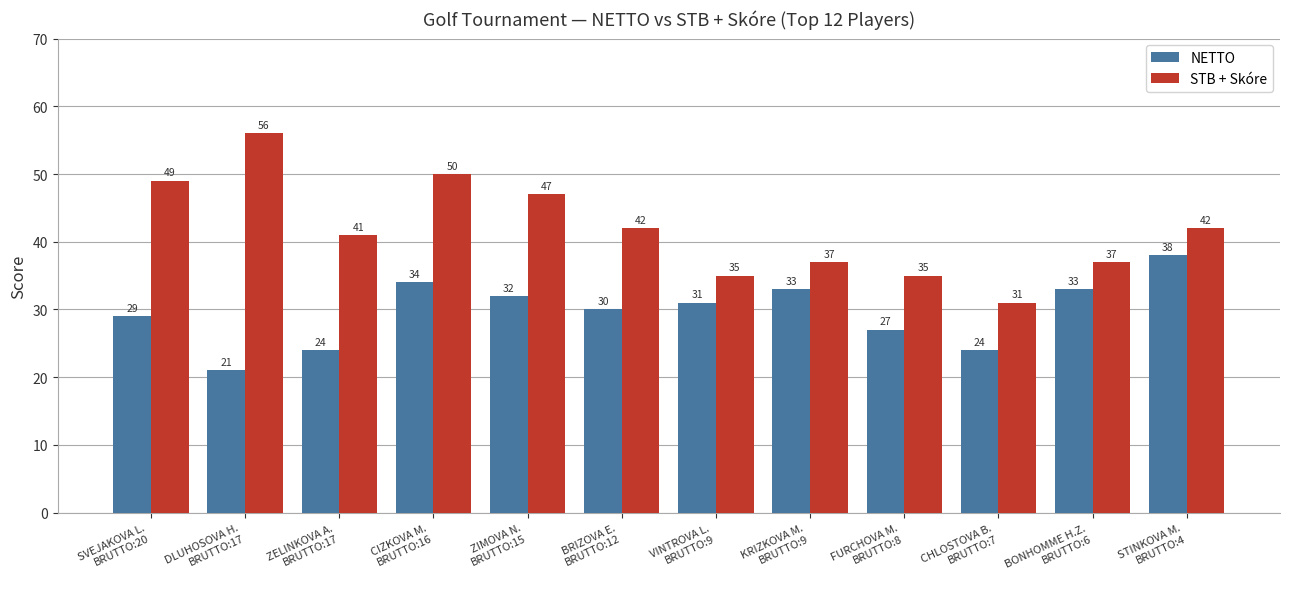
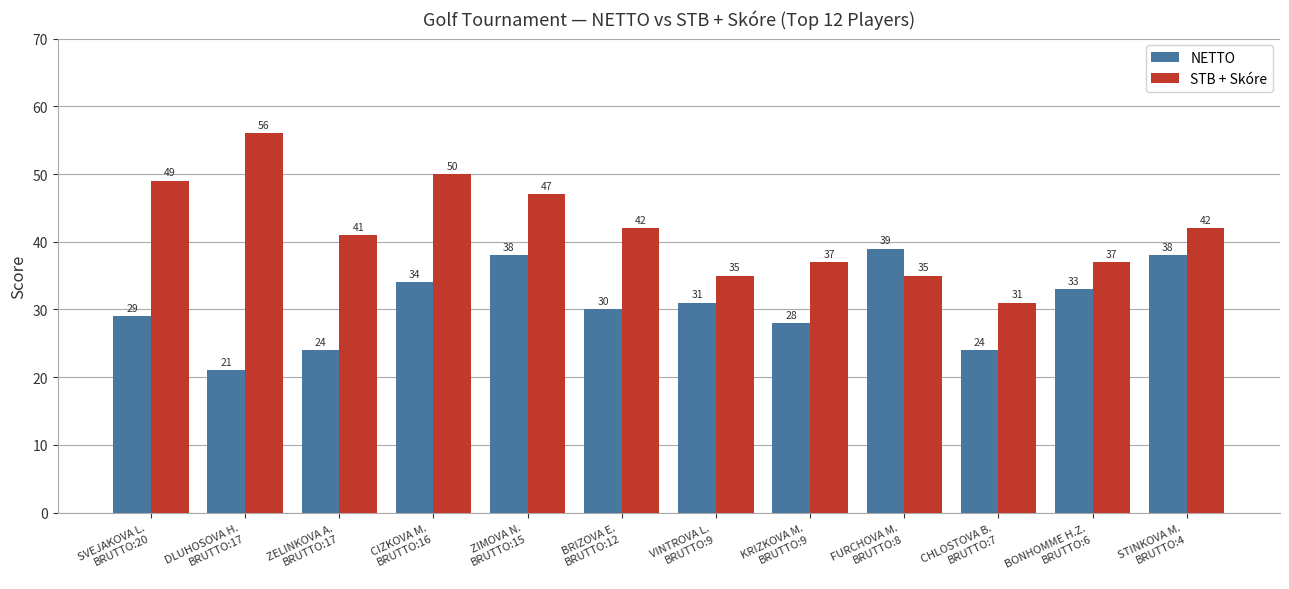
NETTO, ZIMOVA N. BRUTTO:15: 32 -> 38
NETTO, KRIZKOVA M. BRUTTO:9: 33 -> 28
NETTO, FURCHOVA M. BRUTTO:8: 27 -> 39
